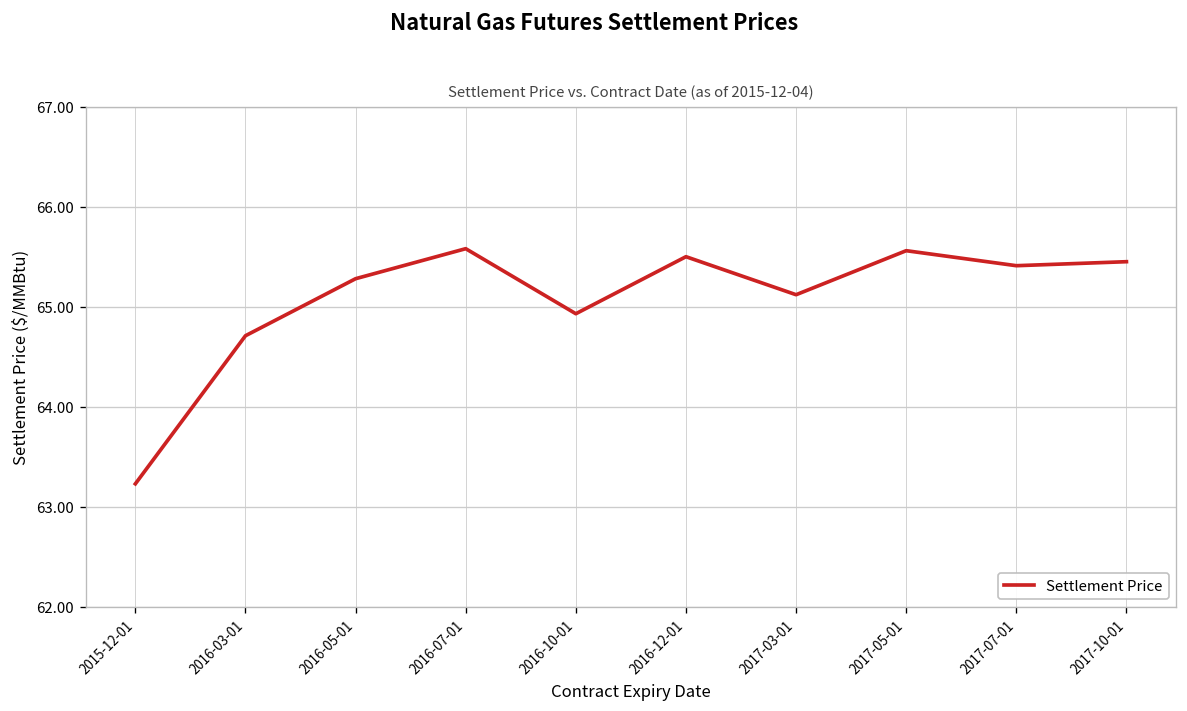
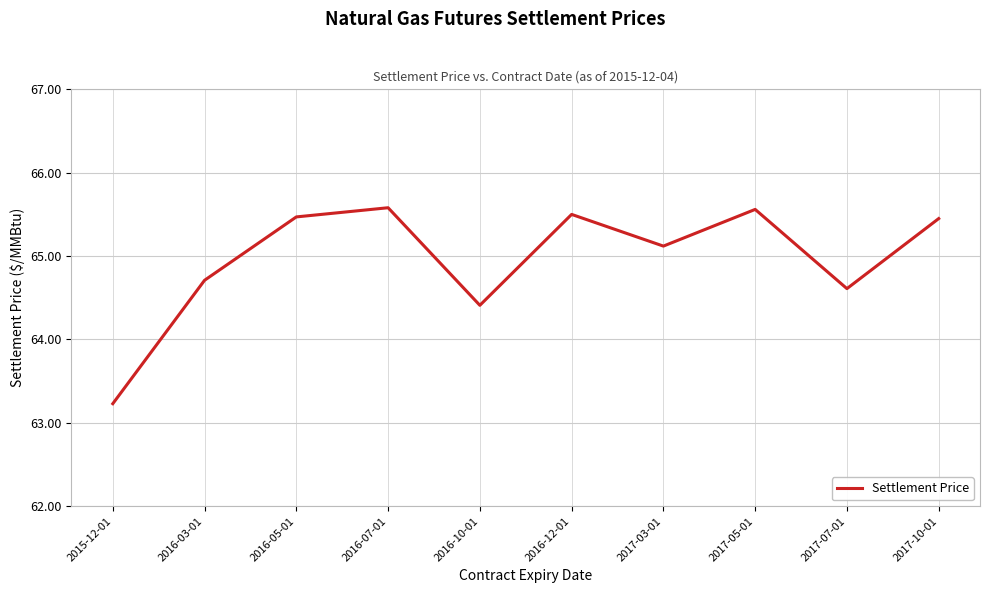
2016-05-01: 65.3 -> 65.5
2016-10-01: 64.9 -> 64.4
2017-07-01: 65.4 -> 64.6
